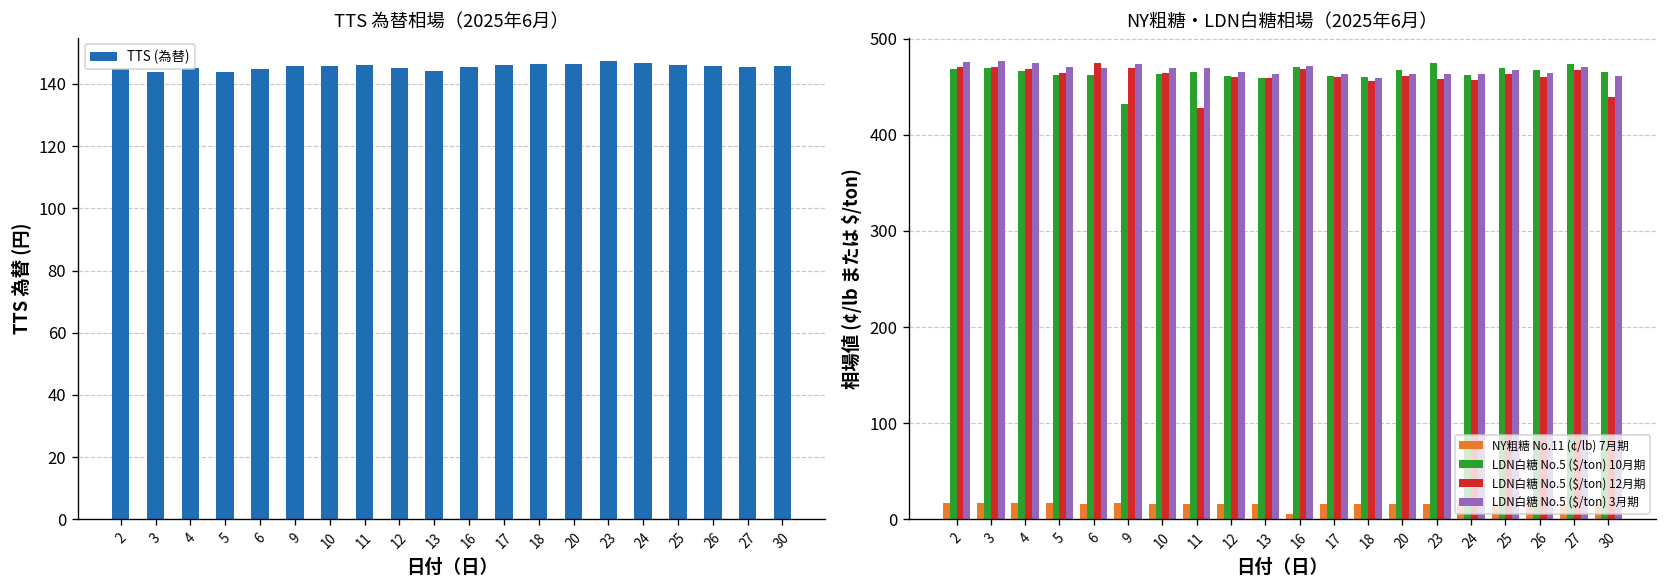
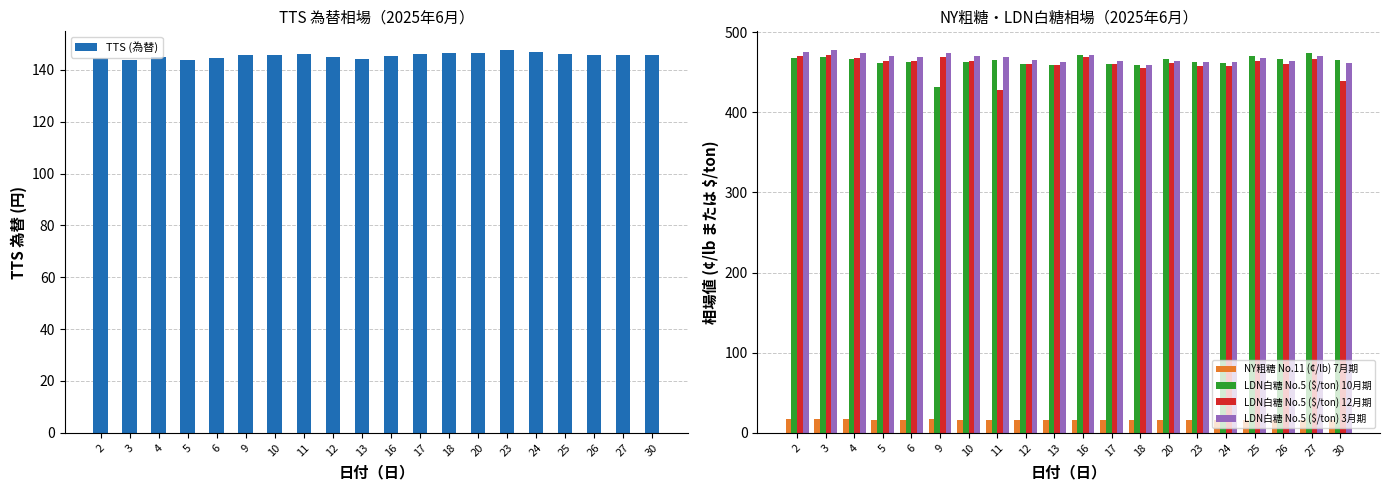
NY粗糖・LDN白糖相場（2025年6月）, LDN白糖 No.5 ($/ton) 12月期, 6: 470 -> 460
NY粗糖・LDN白糖相場（2025年6月）, NY粗糖 No.11 (¢/lb) 7月期, 16: 10 -> 20
NY粗糖・LDN白糖相場（2025年6月）, LDN白糖 No.5 ($/ton) 10月期, 23: 470 -> 460
